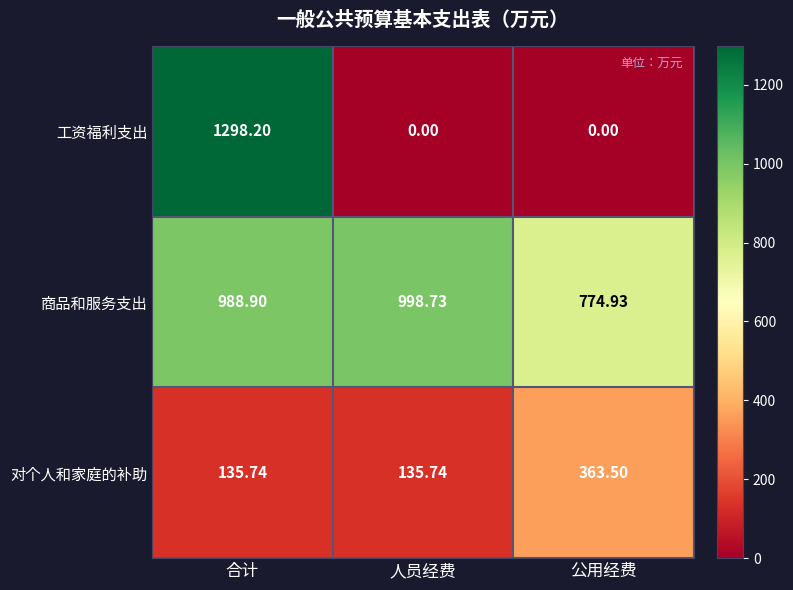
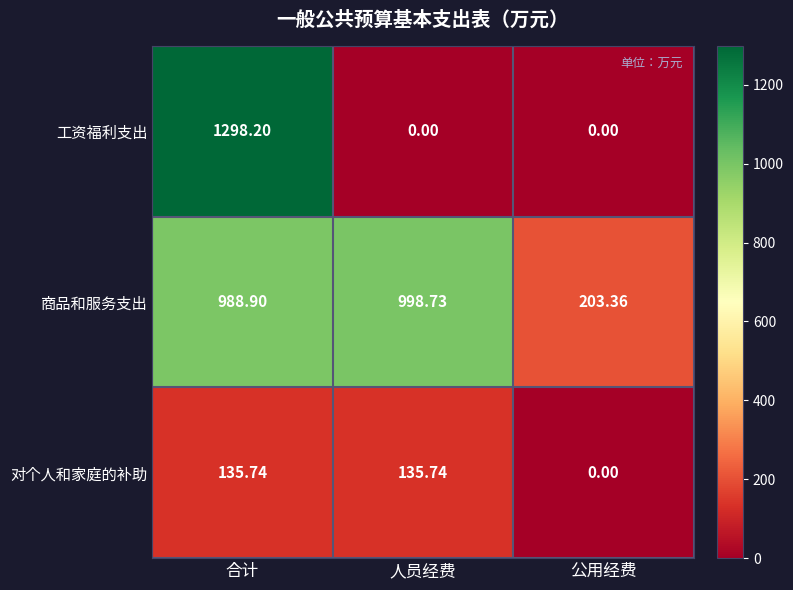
商品和服务支出, 公用经费: 774.93 -> 203.36
对个人和家庭的补助, 公用经费: 363.50 -> 0.00
